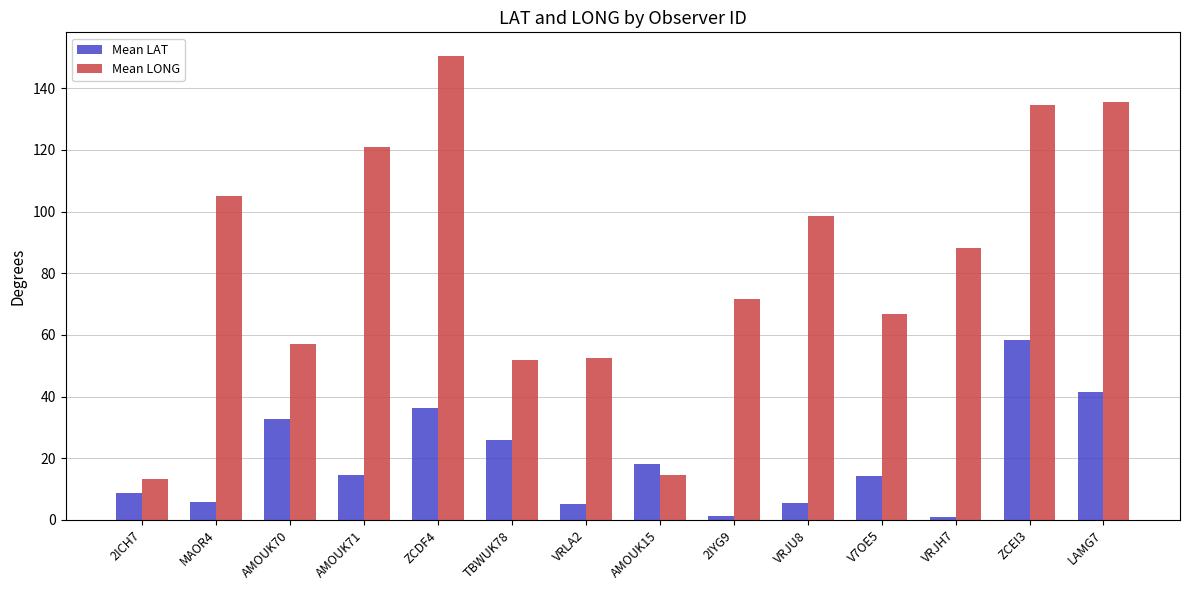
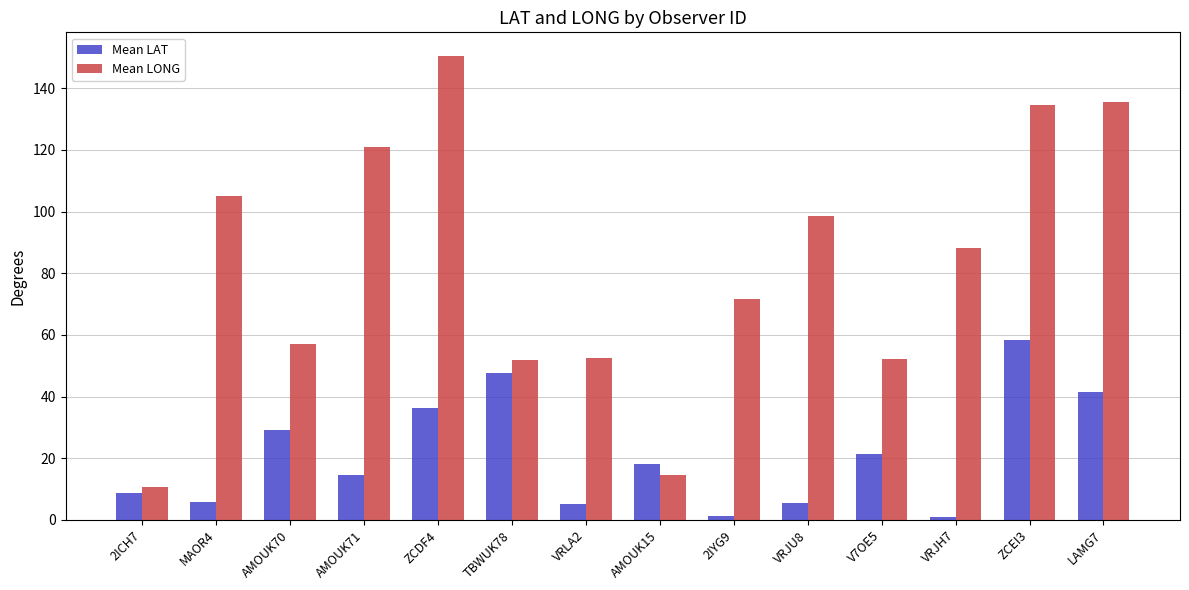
Mean LONG, 2ICH7: 13 -> 11
Mean LAT, AMOUK70: 33 -> 29
Mean LAT, TBWUK78: 26 -> 48
Mean LAT, V7OE5: 14 -> 22
Mean LONG, V7OE5: 67 -> 52
